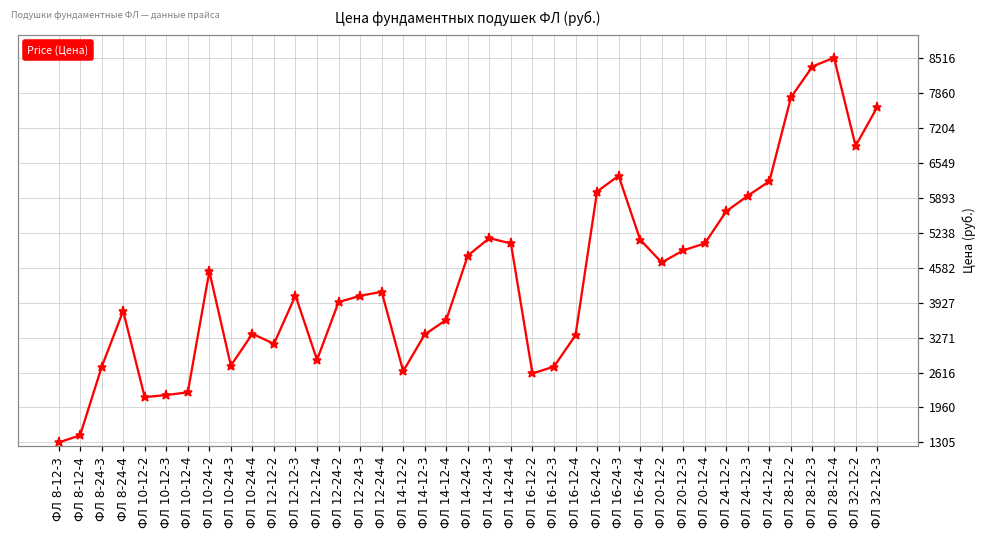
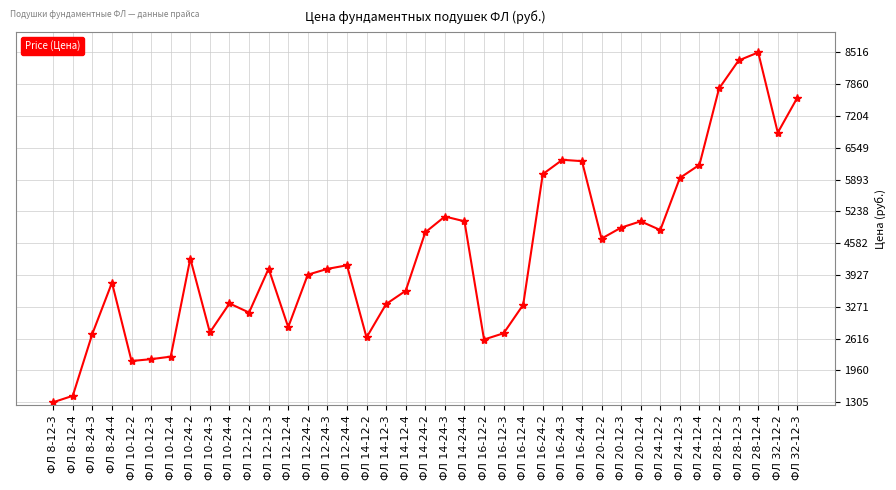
ФЛ 10-24-2: 4500 -> 4300
ФЛ 16-24-4: 5100 -> 6300
ФЛ 24-12-2: 5600 -> 4900
